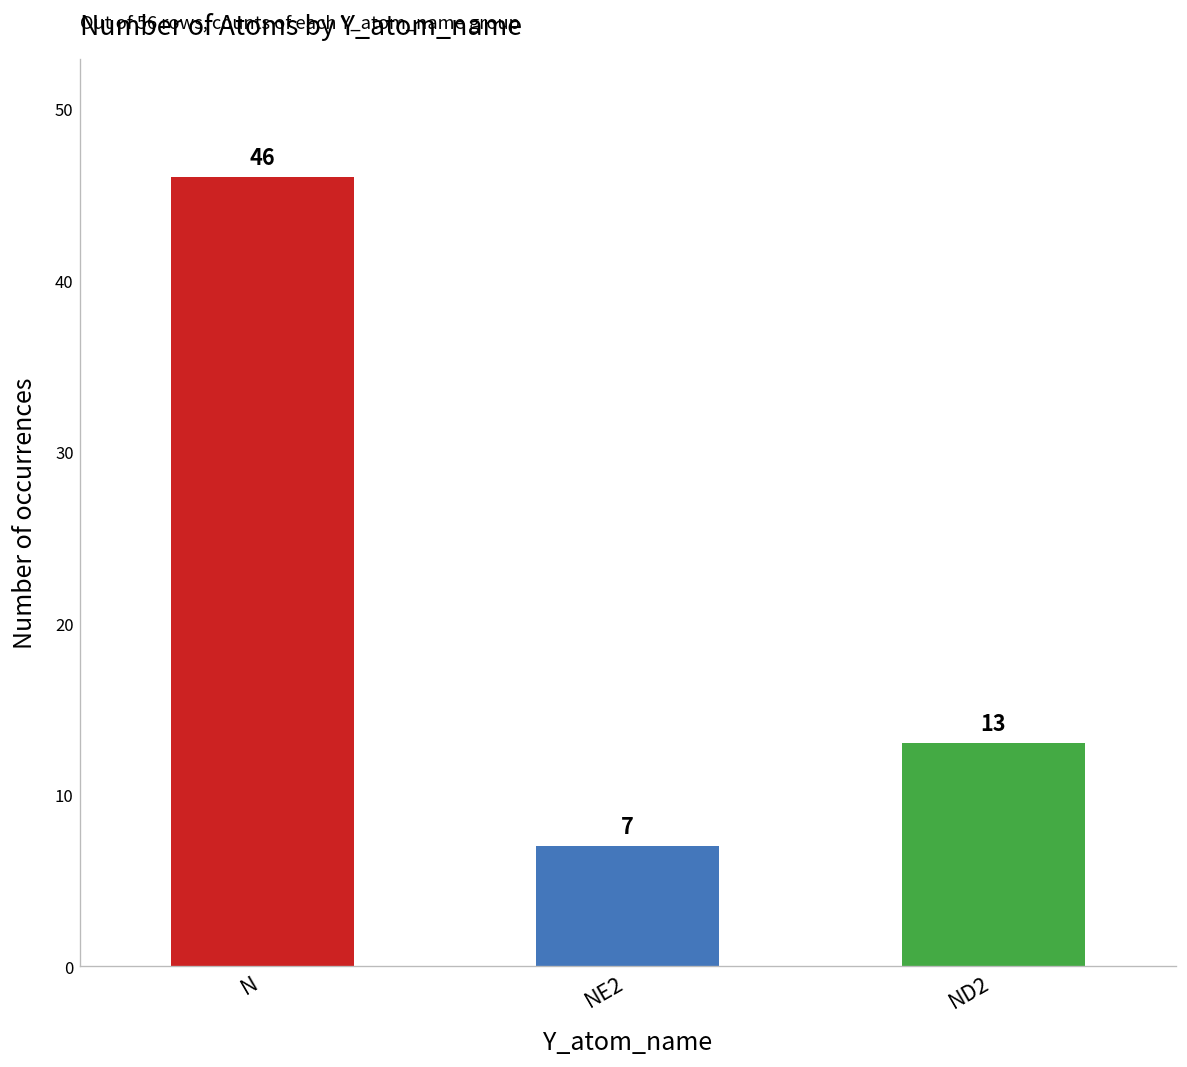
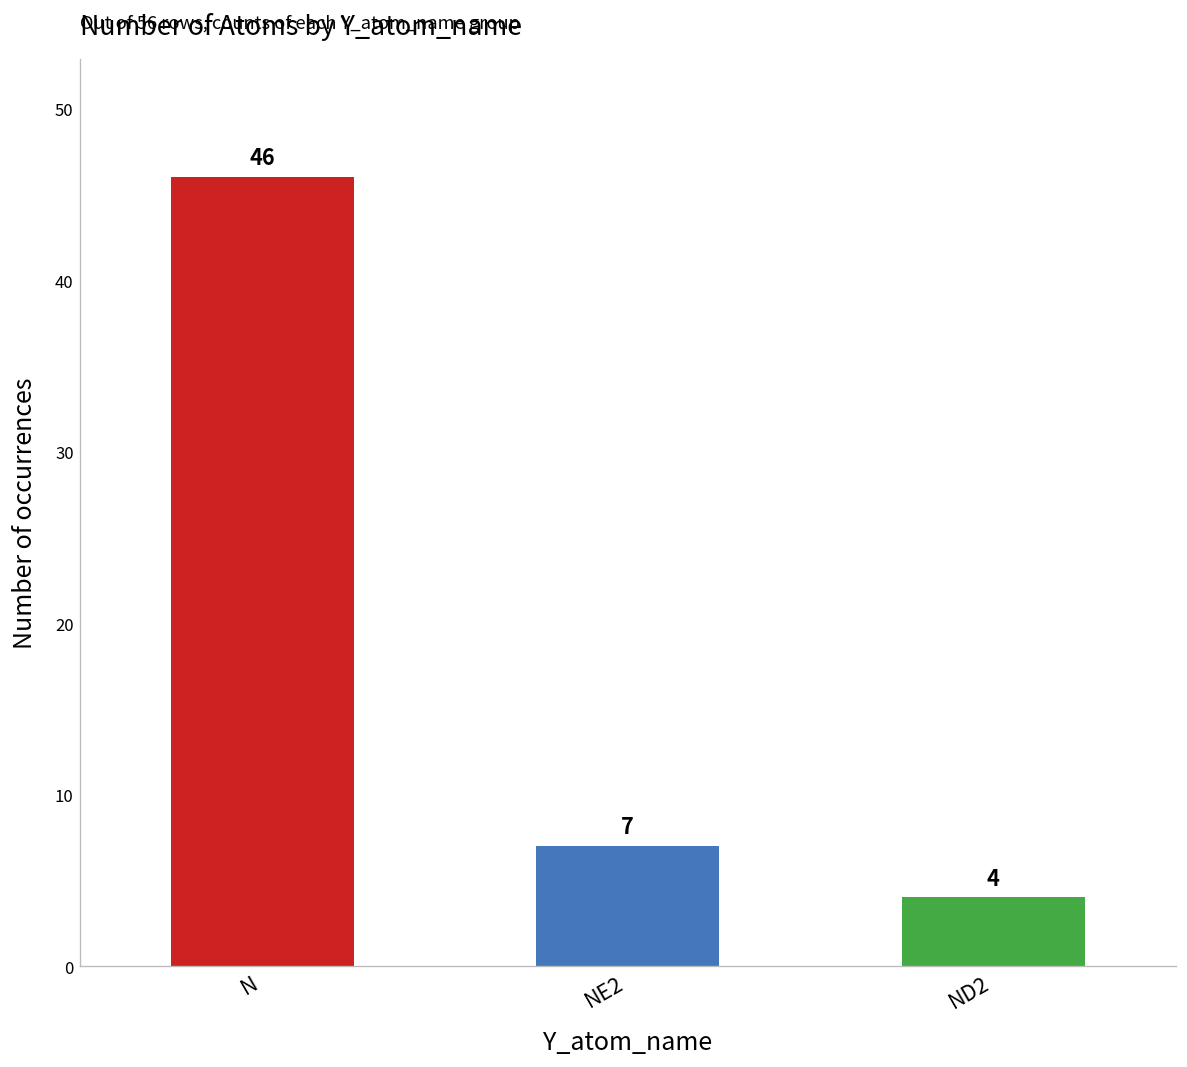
ND2: 13 -> 4
